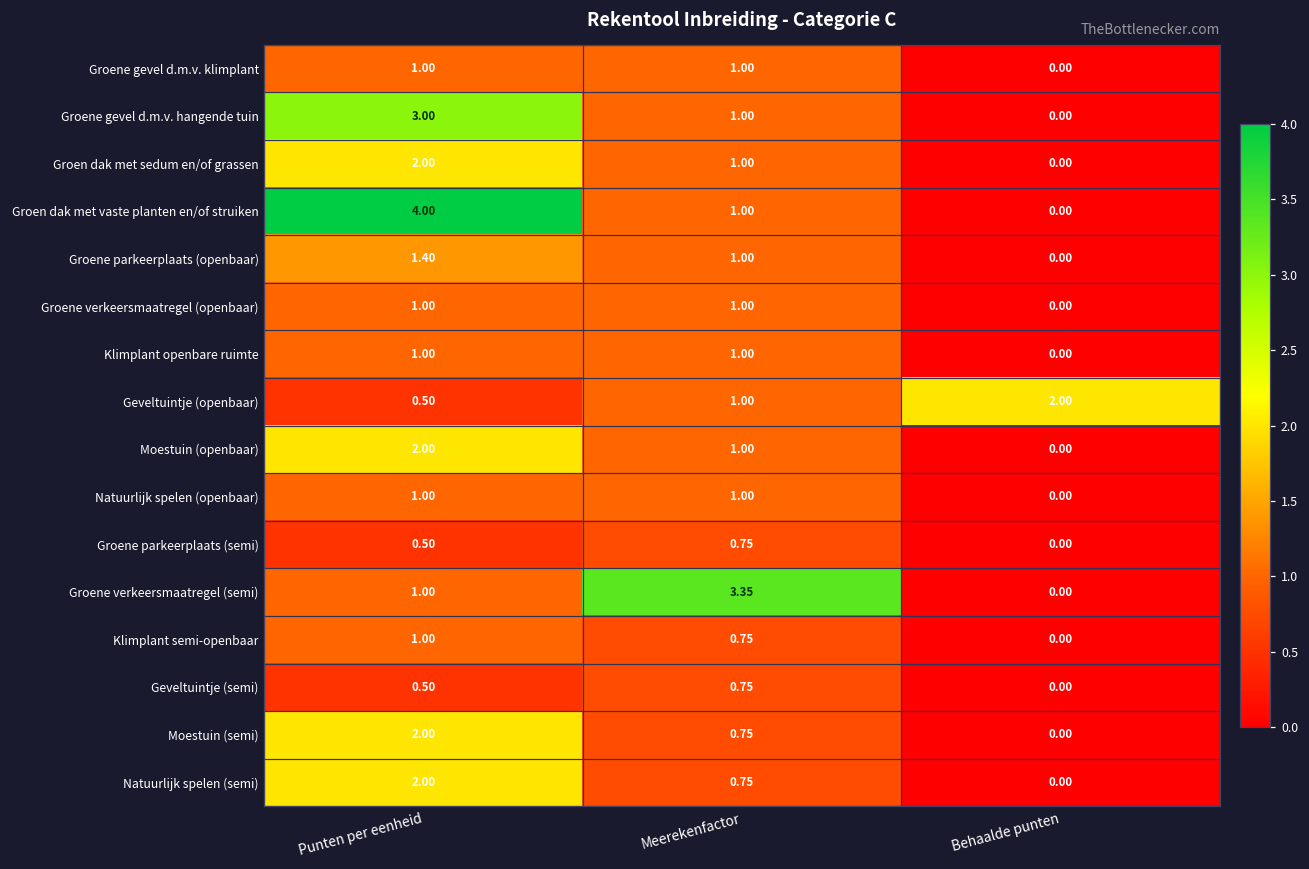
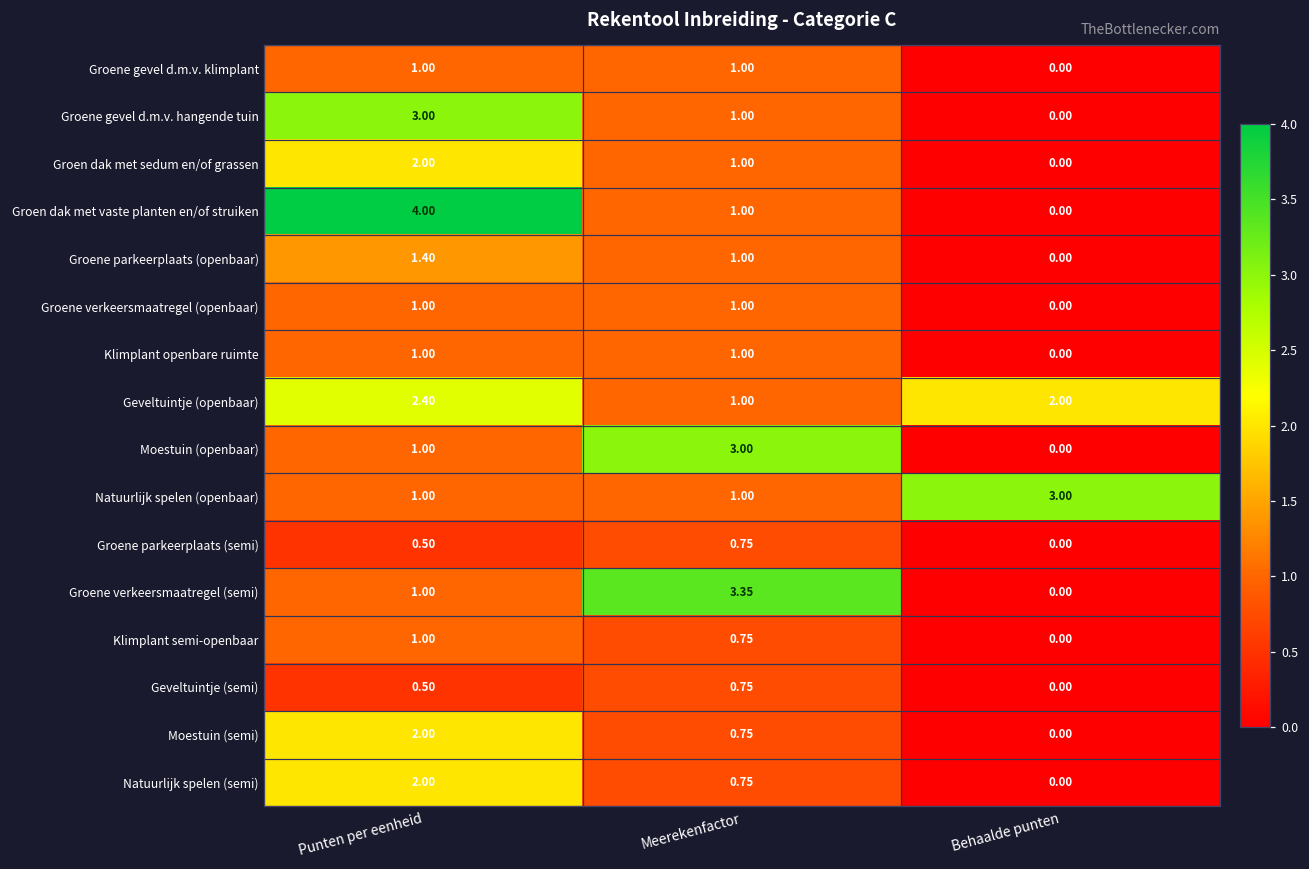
Geveltuintje (openbaar), Punten per eenheid: 0.50 -> 2.40
Moestuin (openbaar), Punten per eenheid: 2.00 -> 1.00
Moestuin (openbaar), Meerekenfactor: 1.00 -> 3.00
Natuurlijk spelen (openbaar), Behaalde punten: 0.00 -> 3.00
